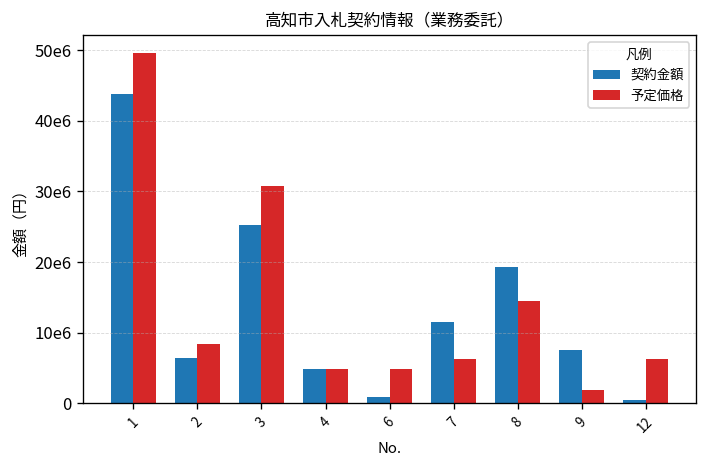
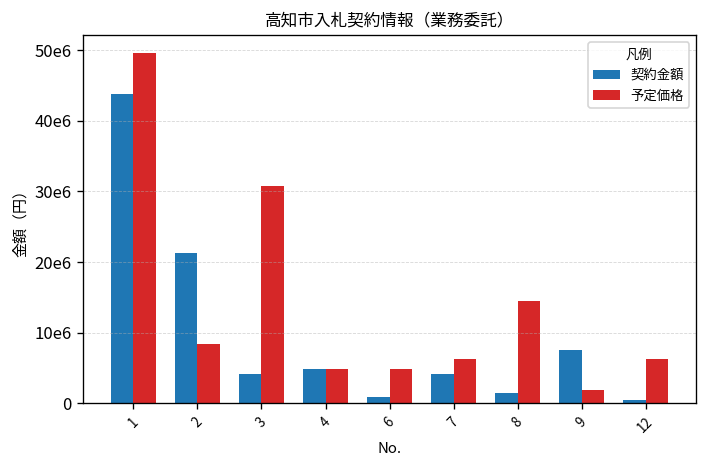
契約金額, 2: 6000000 -> 21000000
契約金額, 3: 25000000 -> 4000000
契約金額, 7: 11000000 -> 4000000
契約金額, 8: 19000000 -> 1000000
